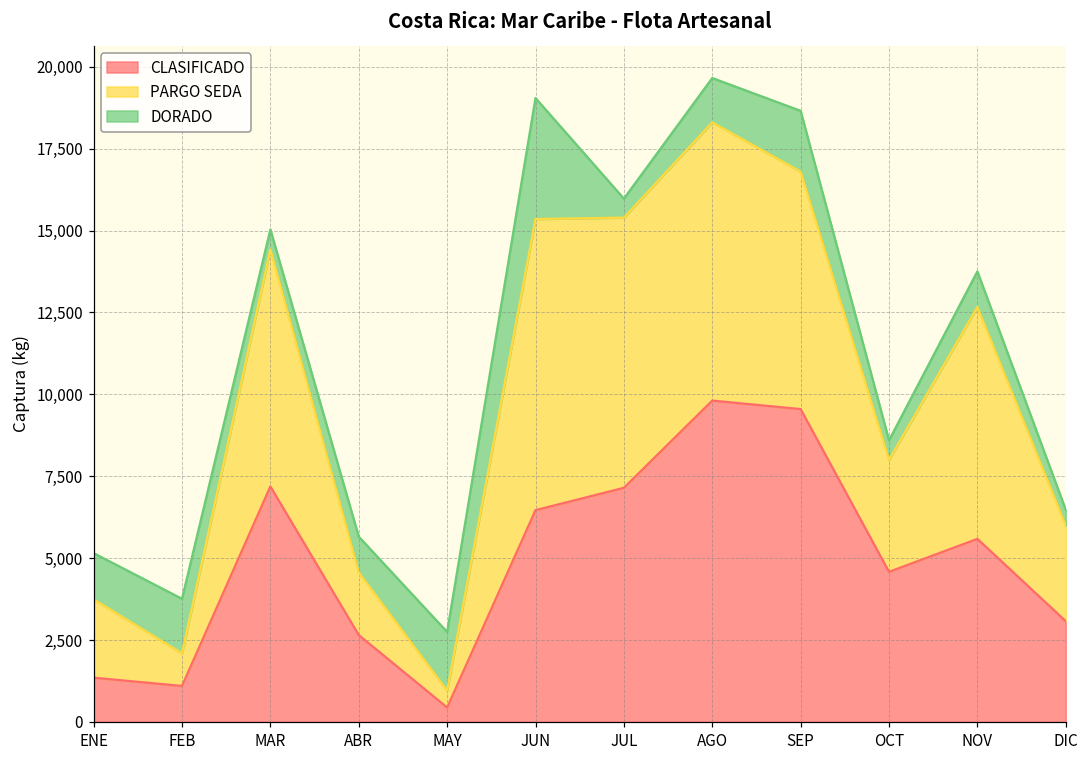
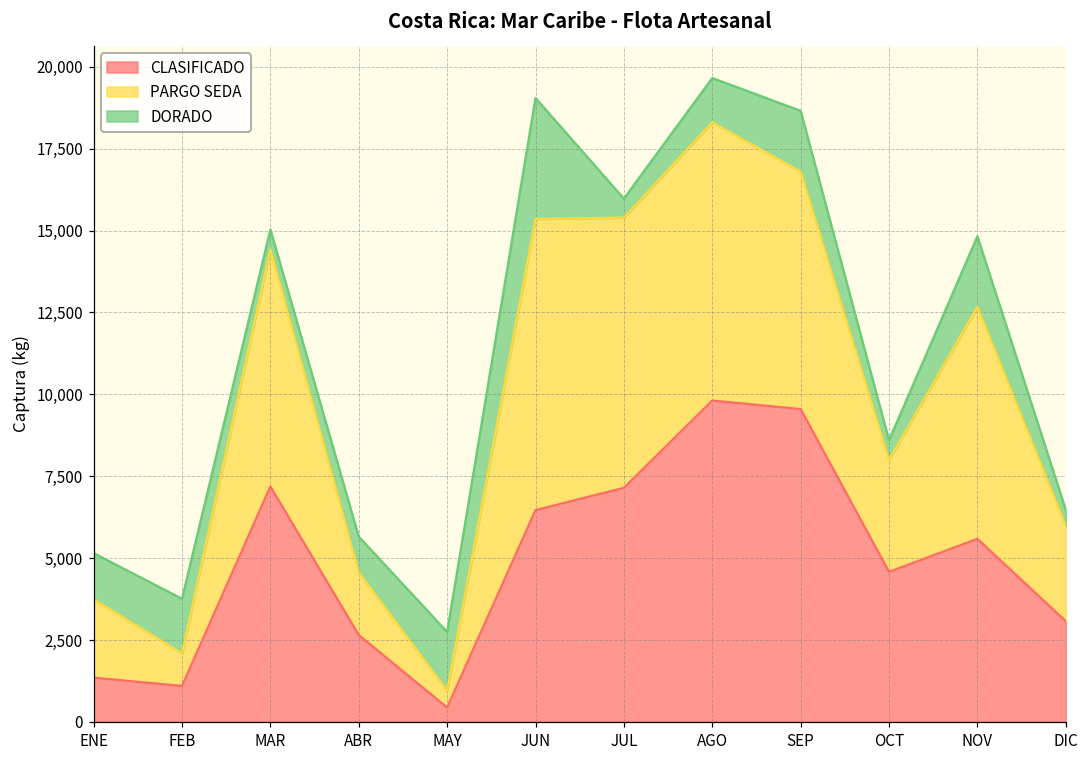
DORADO, NOV: 1,100 -> 2,200
